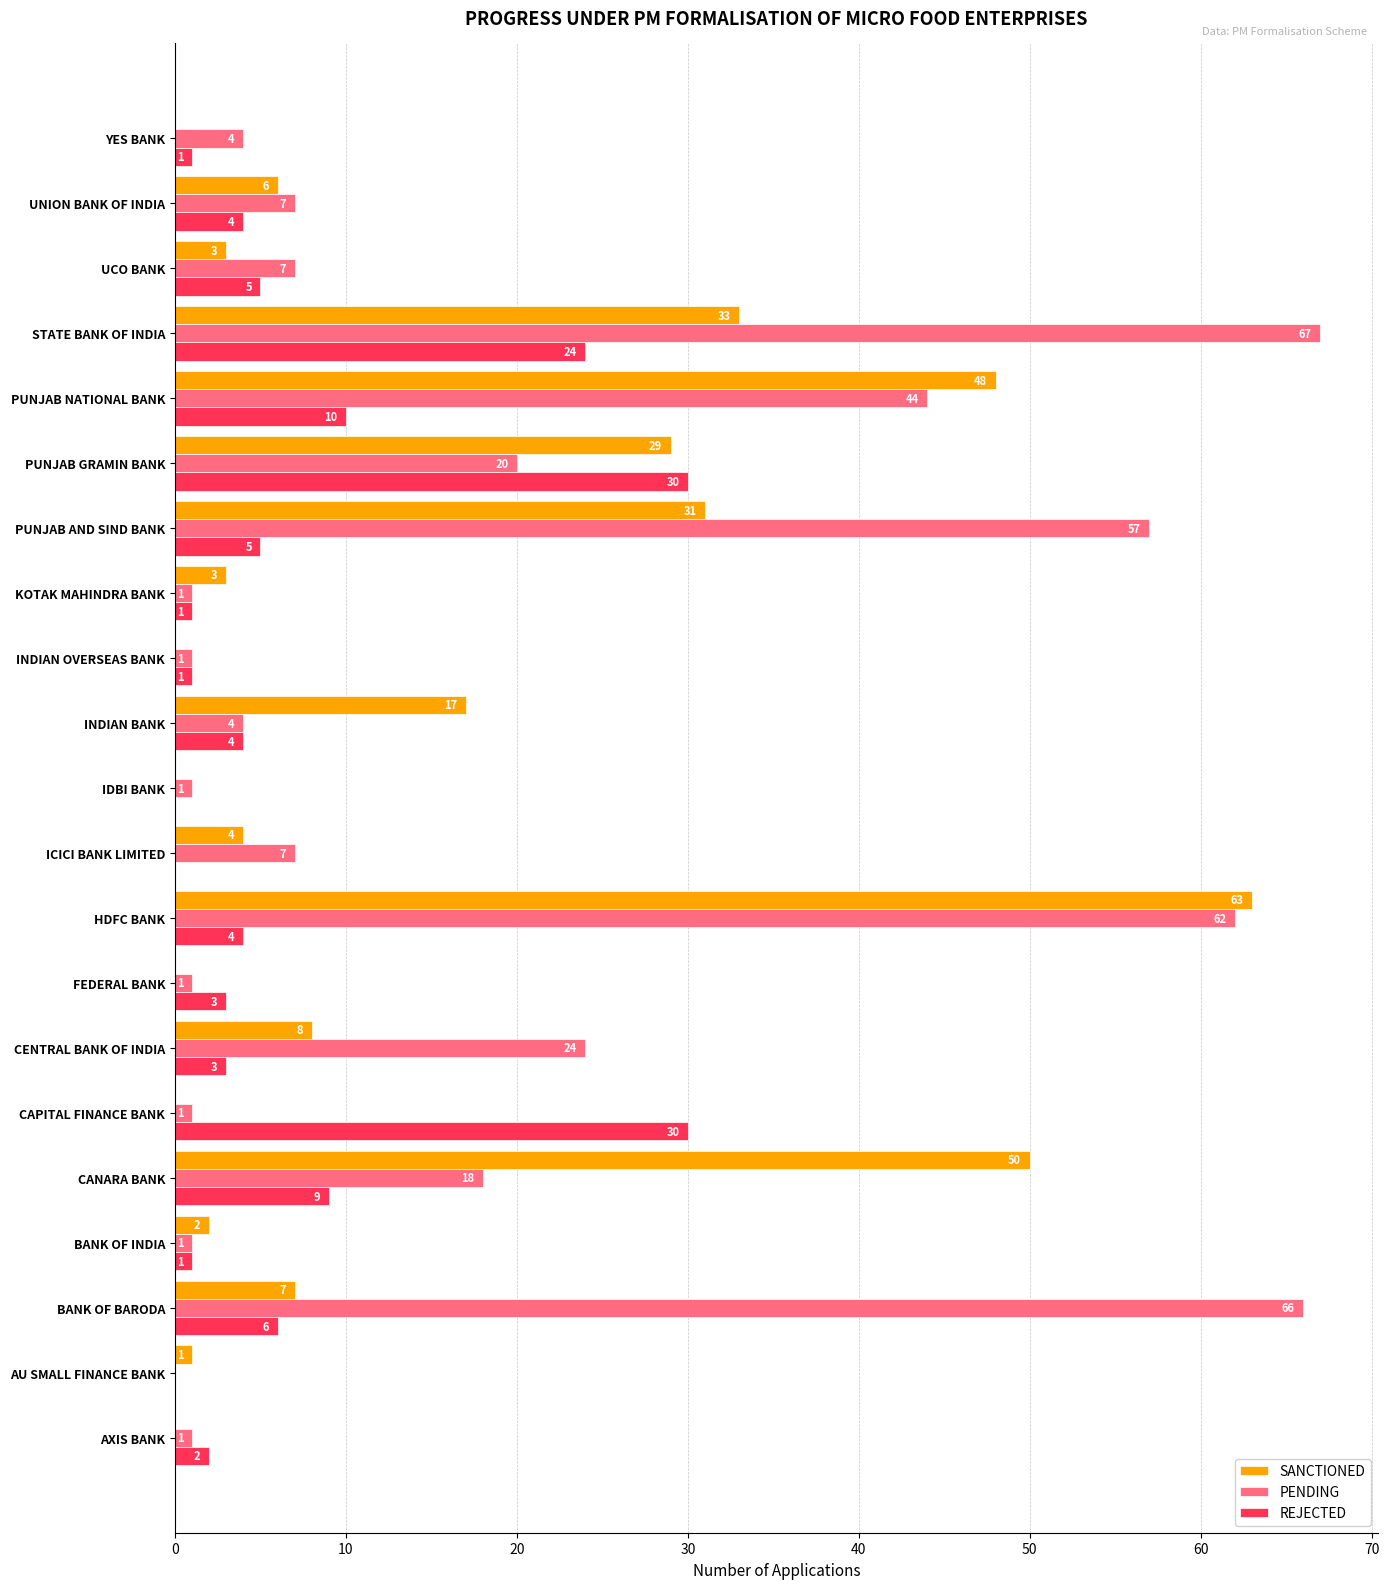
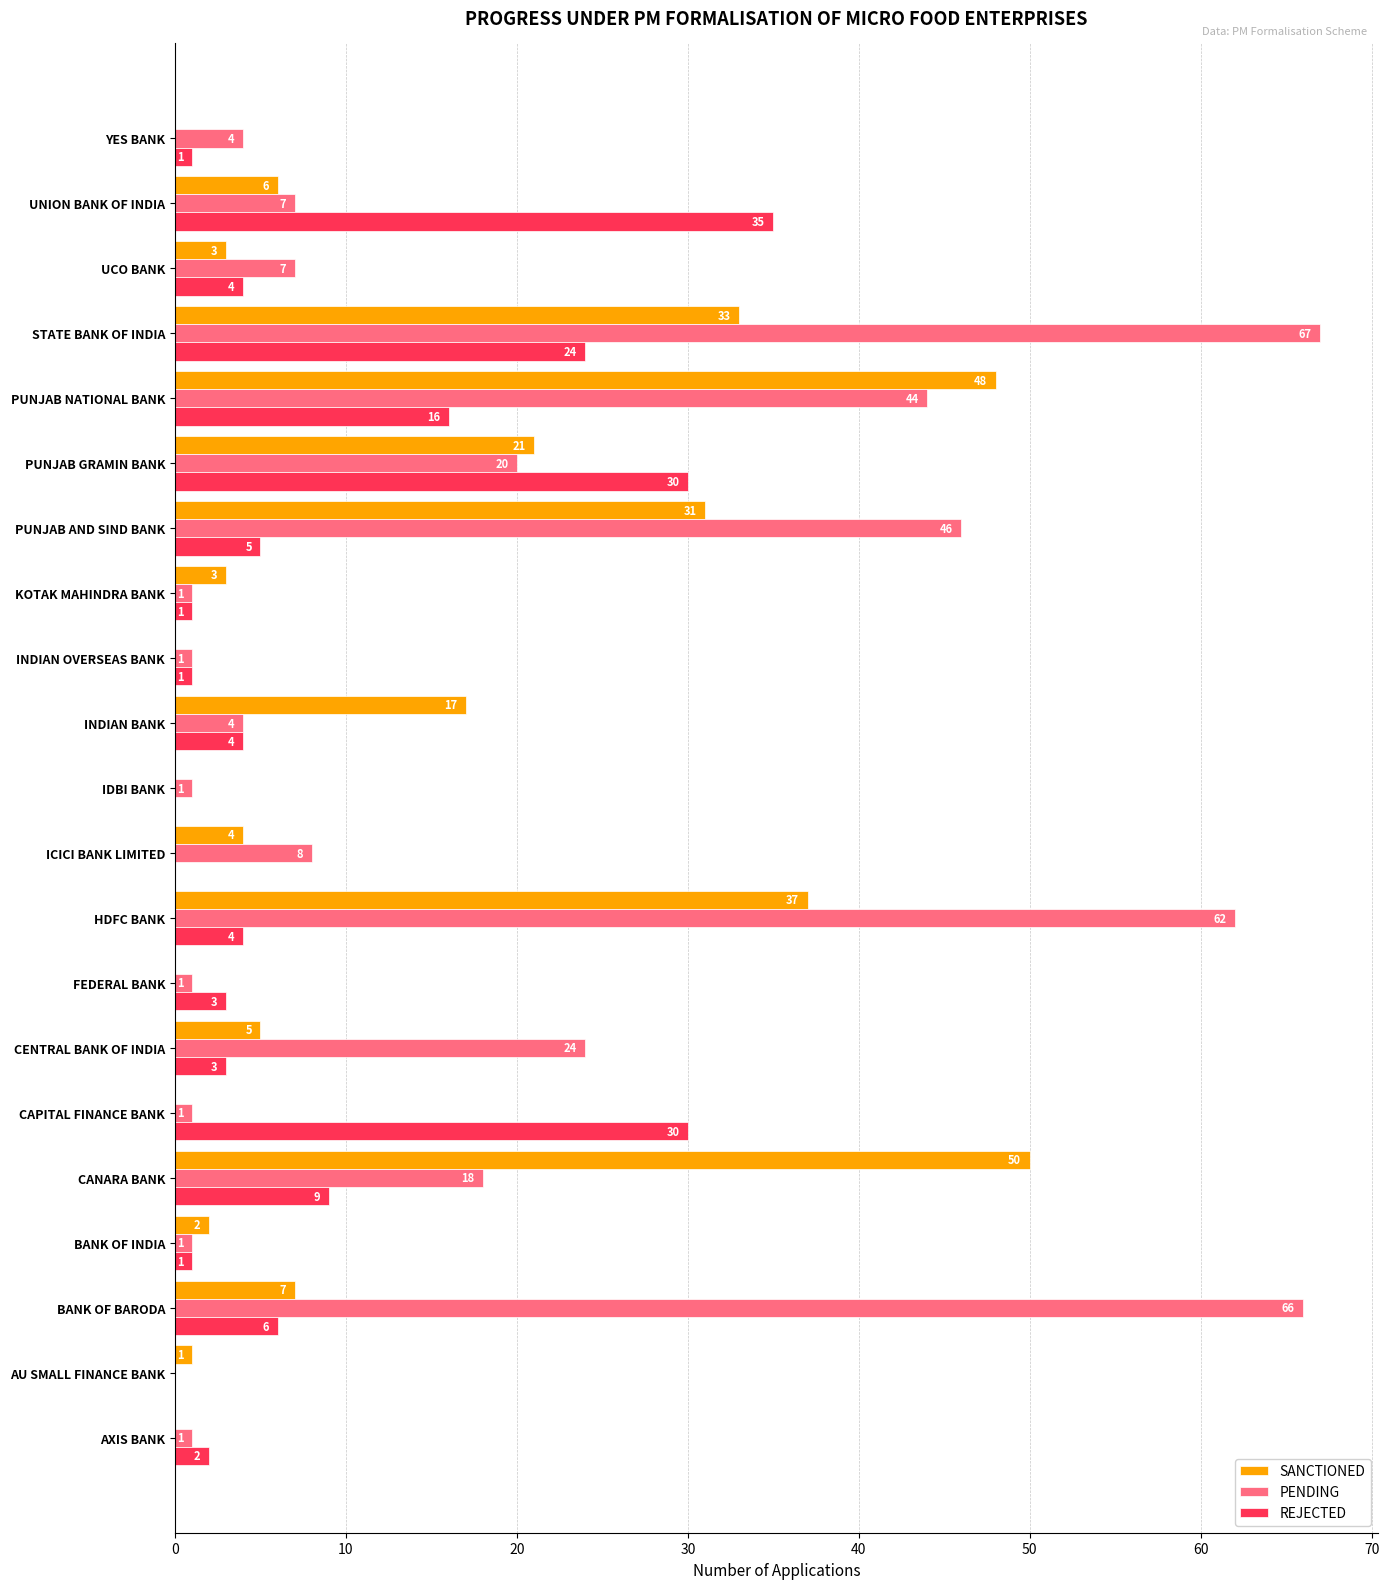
REJECTED, UNION BANK OF INDIA: 4 -> 35
REJECTED, UCO BANK: 5 -> 4
REJECTED, PUNJAB NATIONAL BANK: 10 -> 16
SANCTIONED, PUNJAB GRAMIN BANK: 29 -> 21
PENDING, PUNJAB AND SIND BANK: 57 -> 46
PENDING, ICICI BANK LIMITED: 7 -> 8
SANCTIONED, HDFC BANK: 63 -> 37
SANCTIONED, CENTRAL BANK OF INDIA: 8 -> 5
